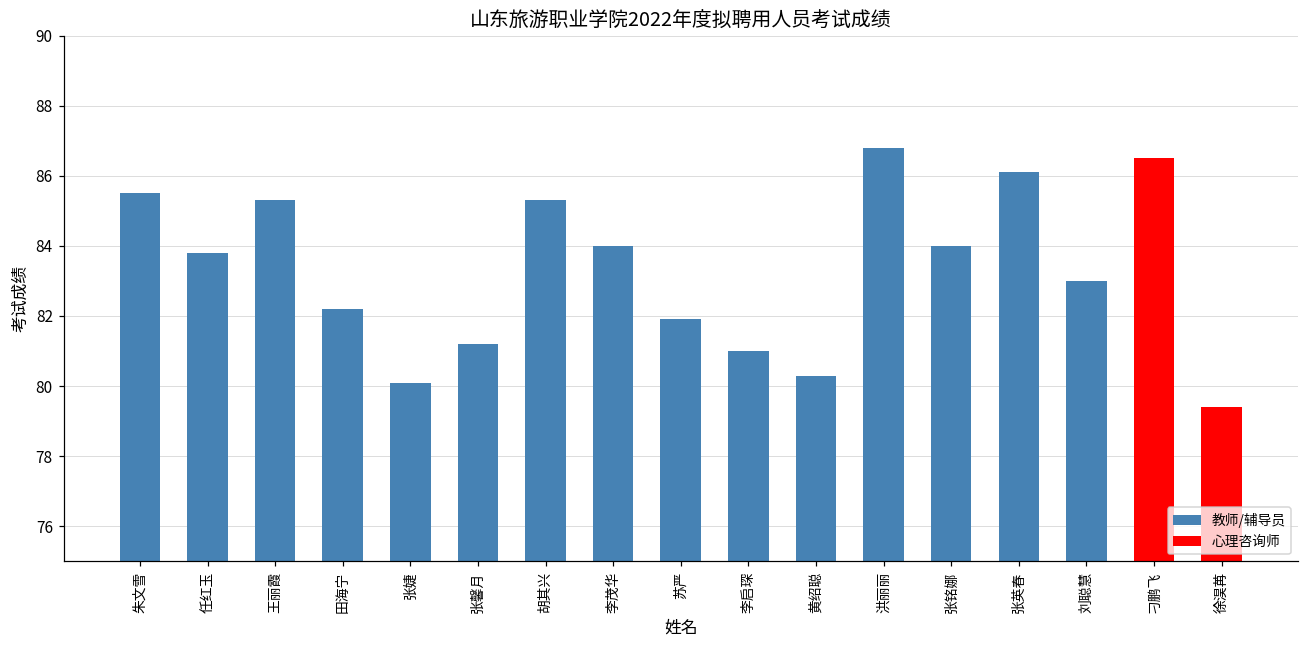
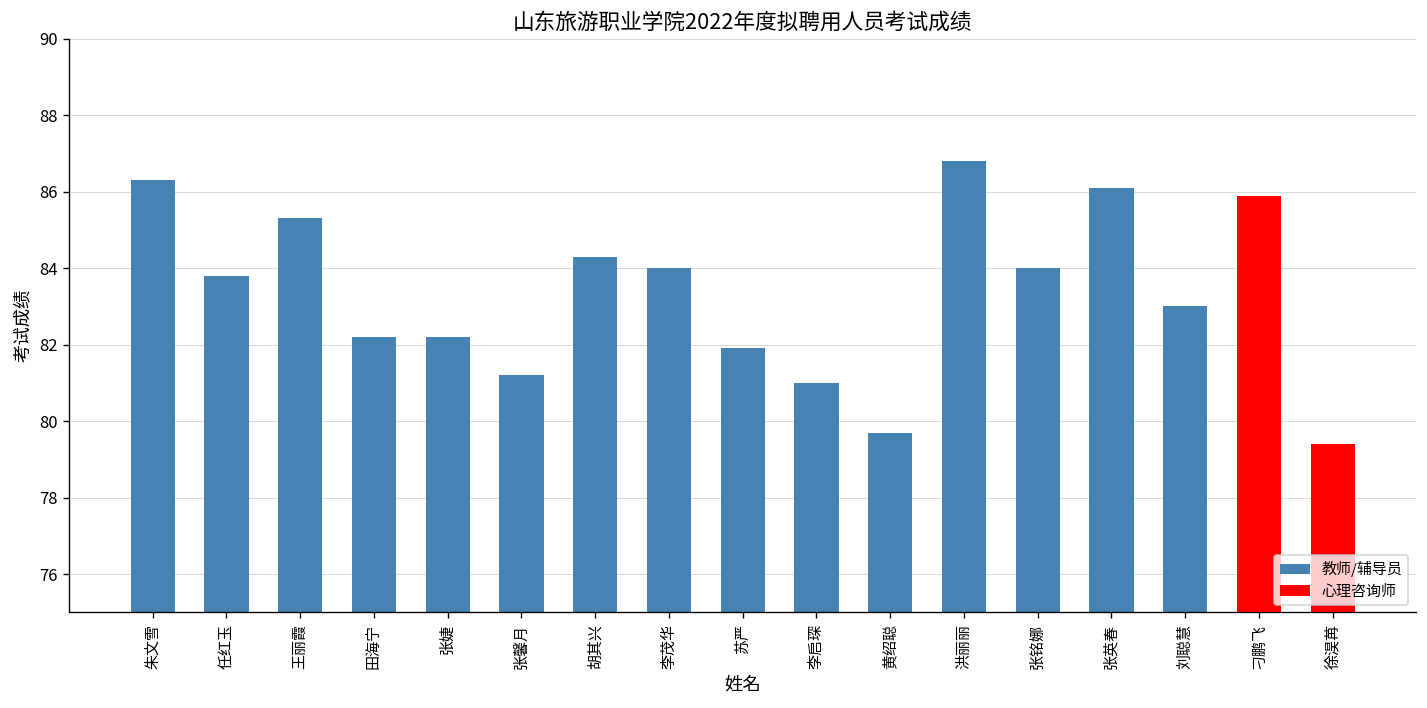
朱文雪: 85.5 -> 86.3
张婕: 80.1 -> 82.2
胡其兴: 85.3 -> 84.3
黄绍聪: 80.3 -> 79.7
刁鹏飞: 86.5 -> 85.9
